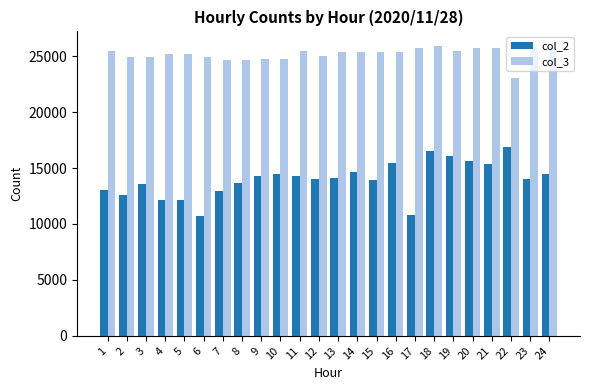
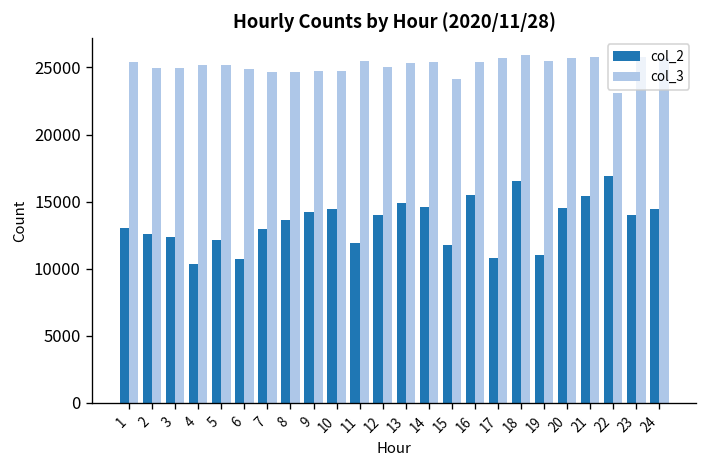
col_2, 3: 13600 -> 12300
col_2, 4: 12100 -> 10400
col_2, 11: 14300 -> 12000
col_2, 13: 14100 -> 14900
col_2, 15: 13900 -> 11800
col_3, 15: 25300 -> 24100
col_2, 19: 16100 -> 11000
col_2, 20: 15600 -> 14500
